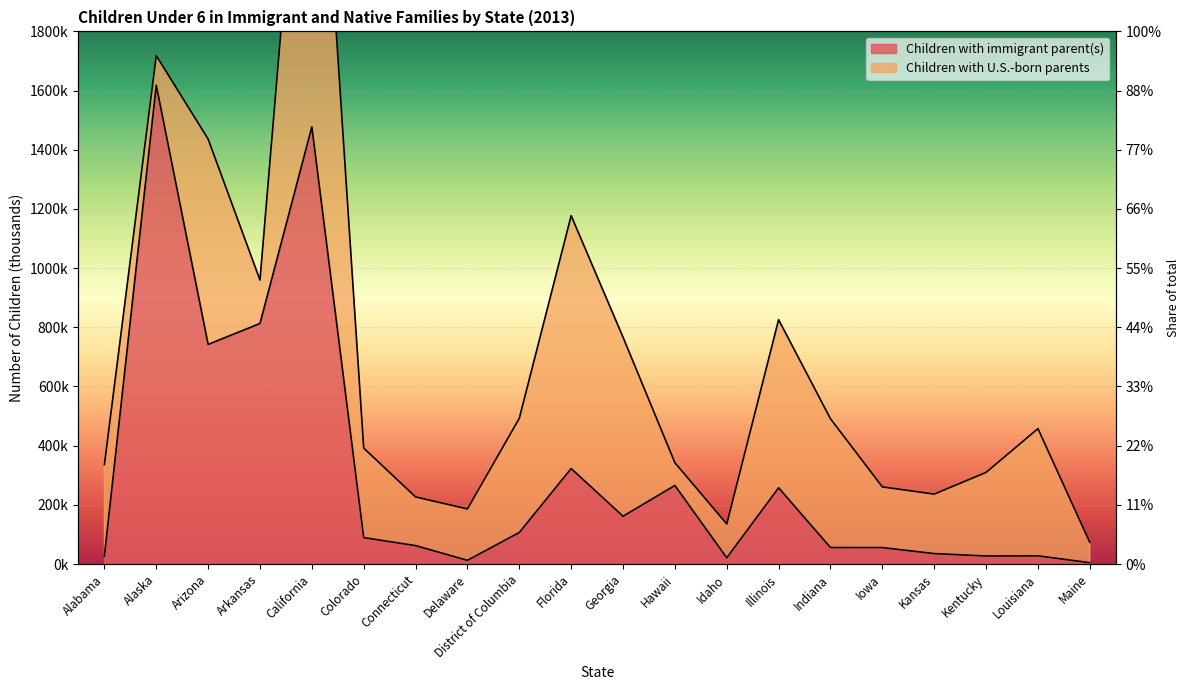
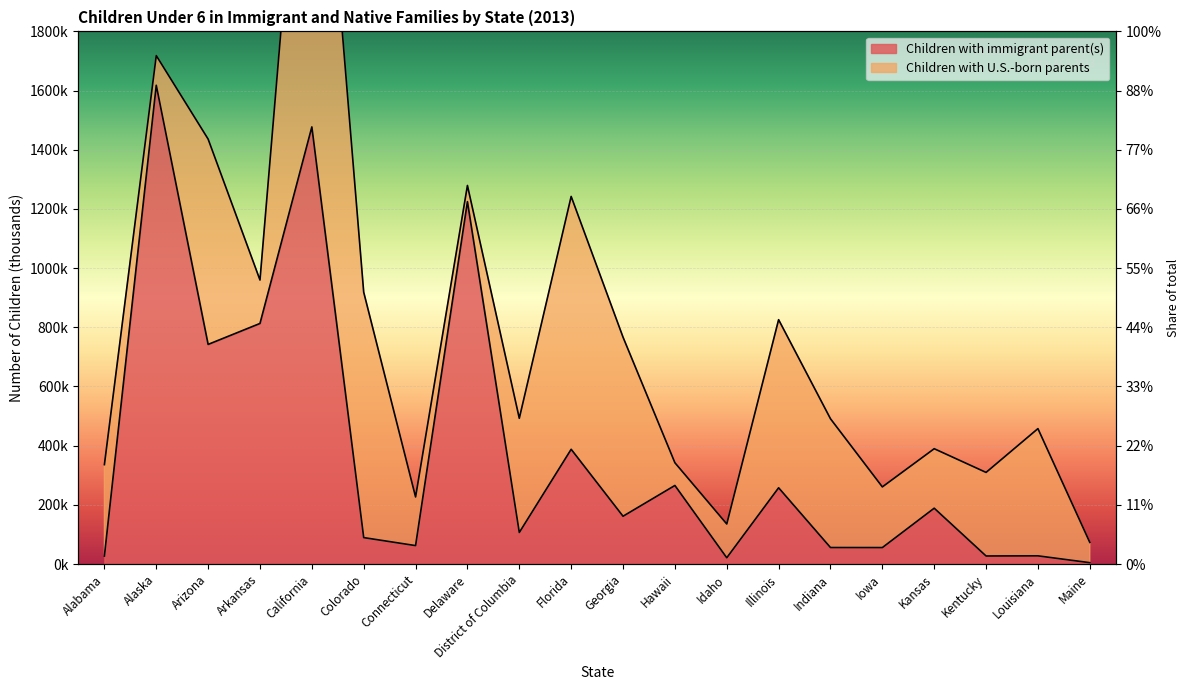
Children with U.S.-born parents, Colorado: 300000 -> 830000
Children with immigrant parent(s), Delaware: 10000 -> 1220000
Children with U.S.-born parents, Delaware: 170000 -> 50000
Children with immigrant parent(s), Florida: 320000 -> 390000
Children with immigrant parent(s), Kansas: 40000 -> 190000
